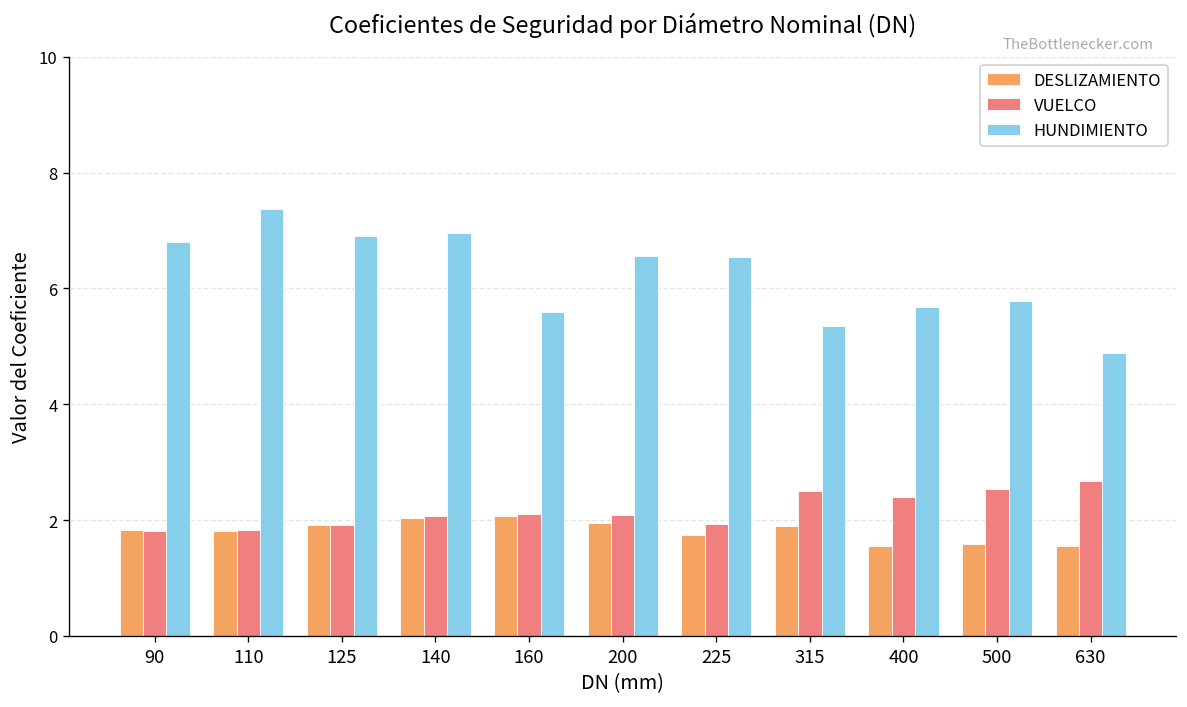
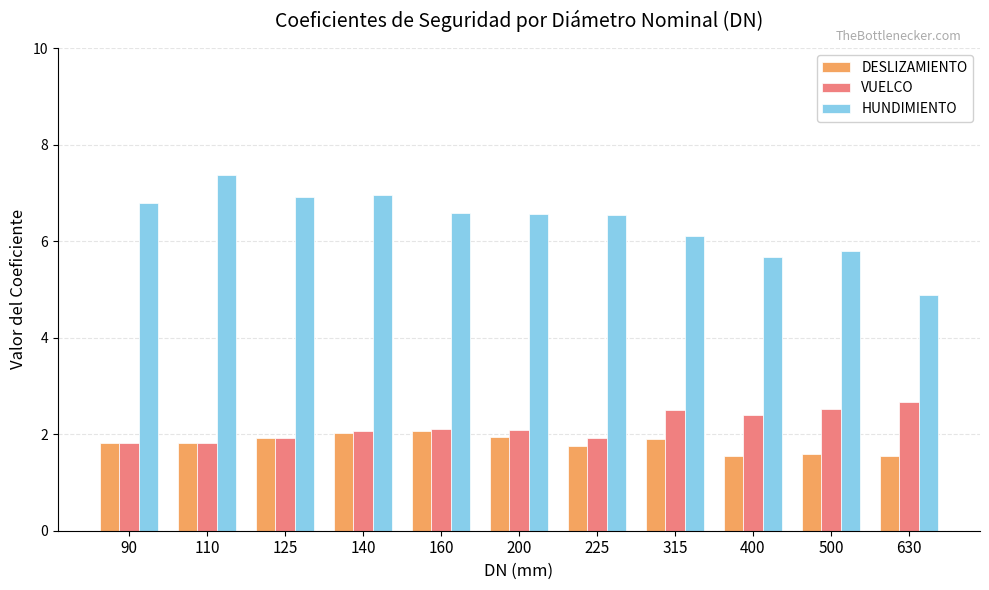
HUNDIMIENTO, 160: 5.6 -> 6.6
HUNDIMIENTO, 315: 5.3 -> 6.1
